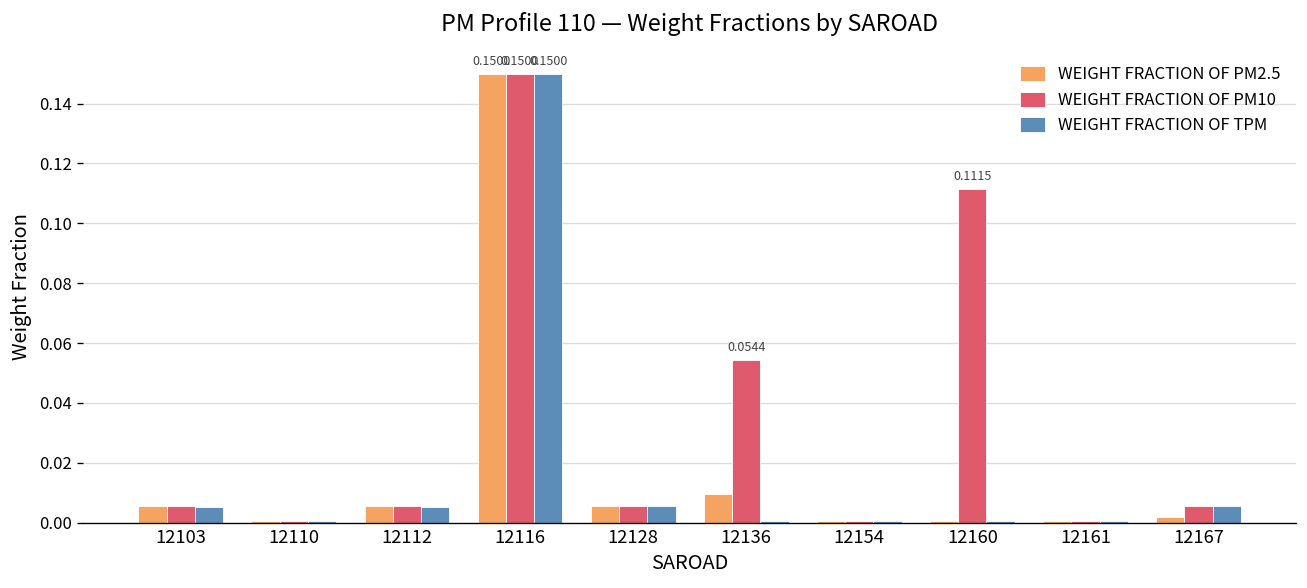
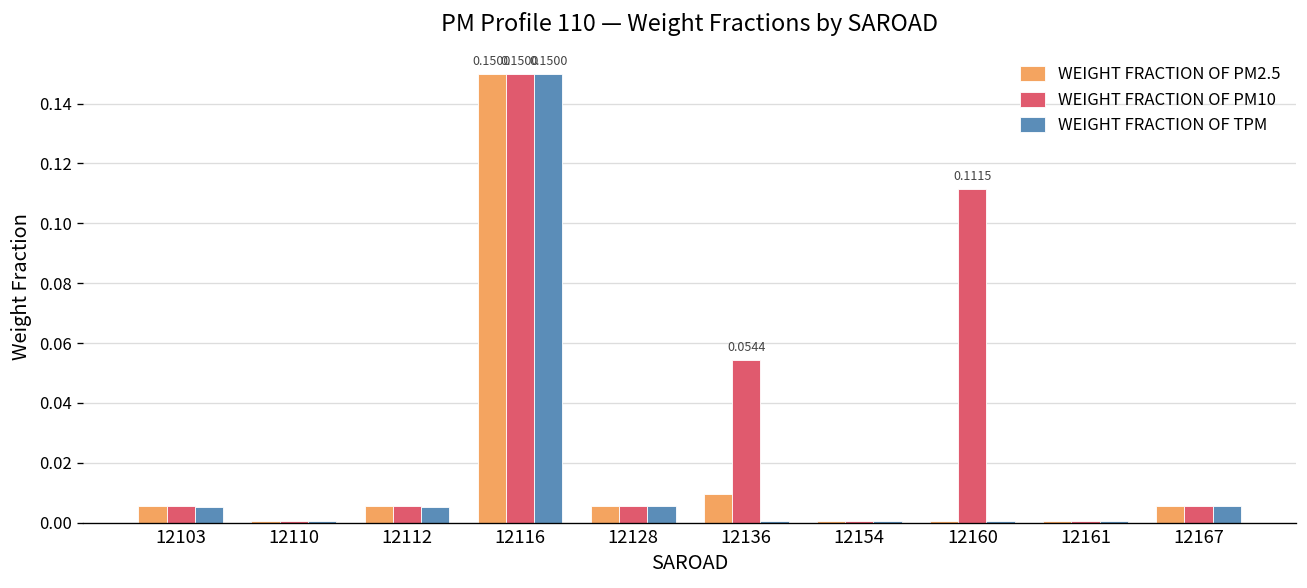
WEIGHT FRACTION OF PM2.5, 12167: 0.002 -> 0.006
